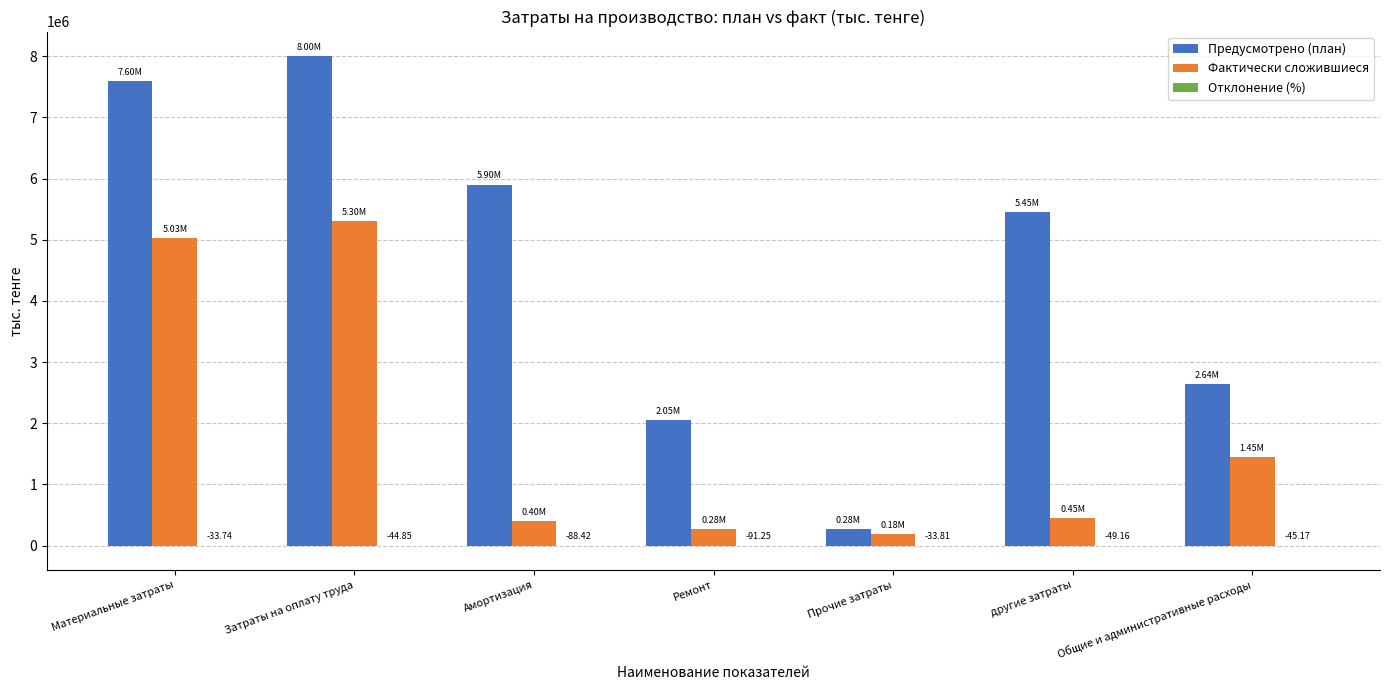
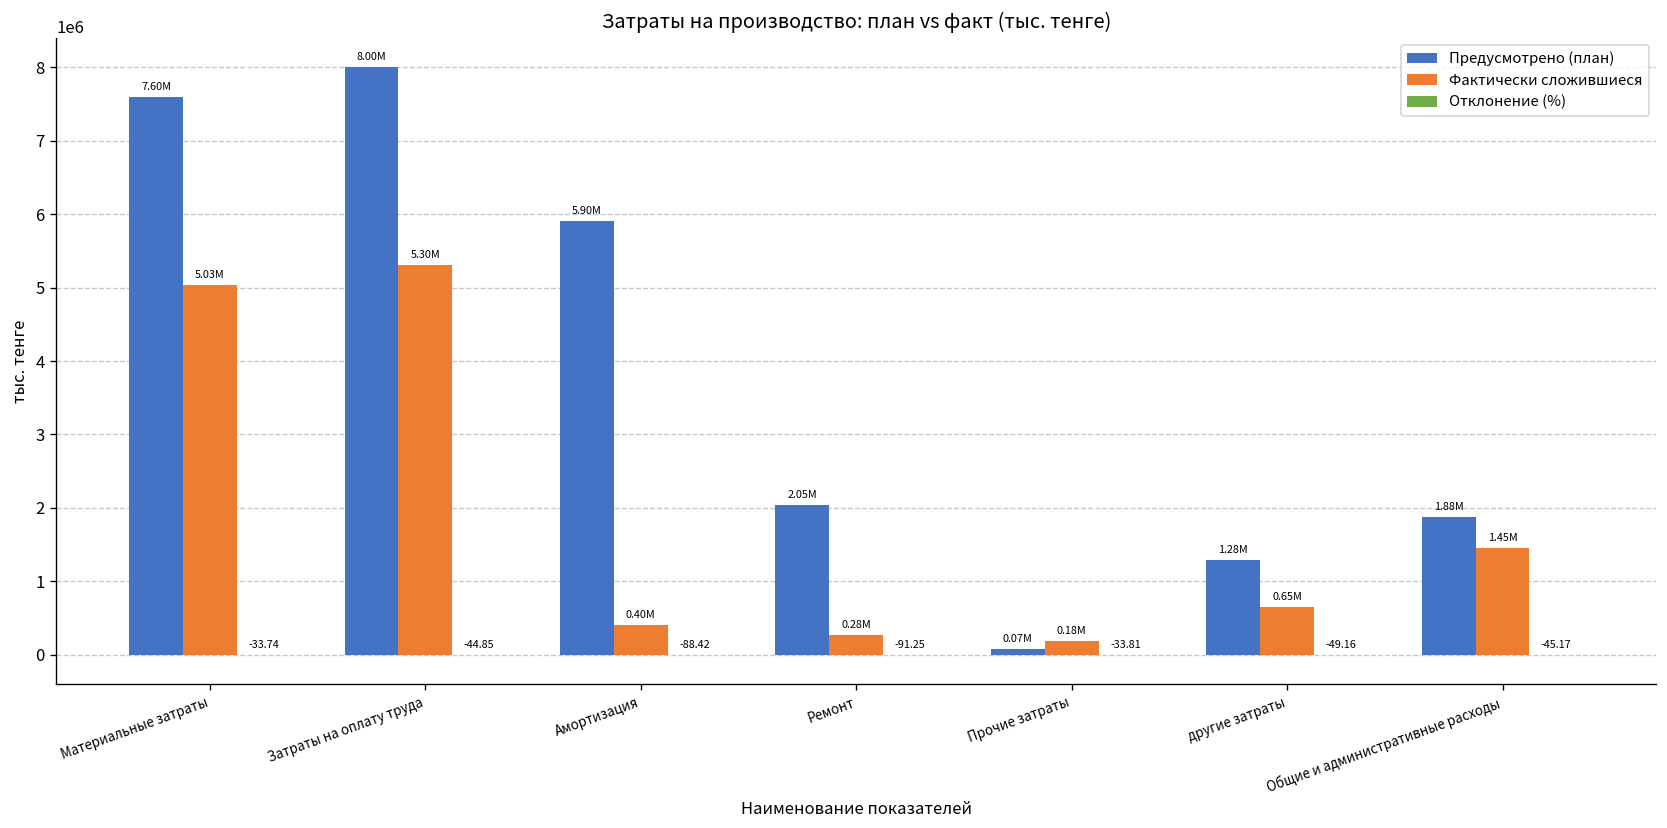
Предусмотрено (план), Прочие затраты: 0.28M -> 0.07M
Предусмотрено (план), другие затраты: 5.45M -> 1.28M
Фактически сложившиеся, другие затраты: 0.45M -> 0.65M
Предусмотрено (план), Общие и административные расходы: 2.64M -> 1.88M
